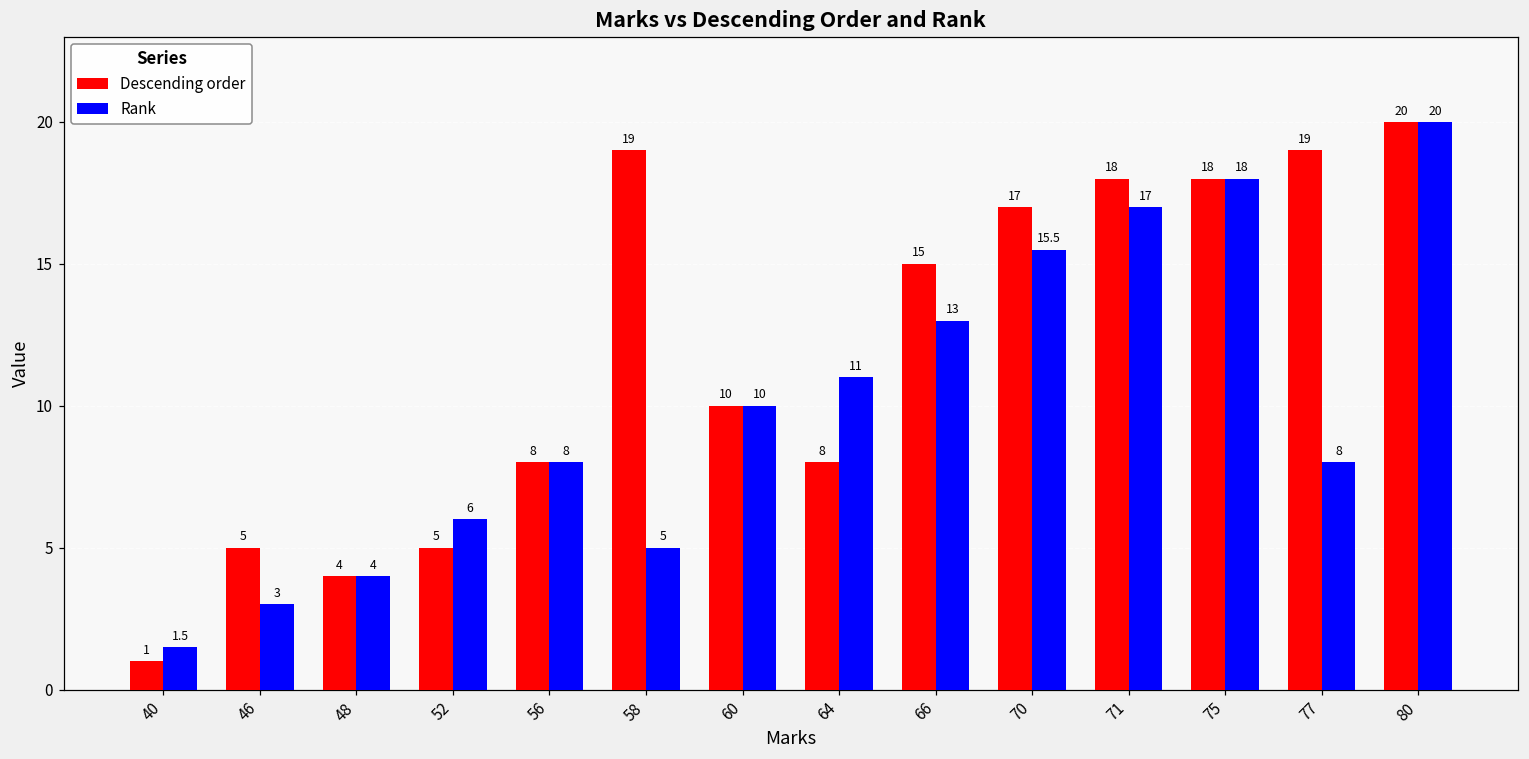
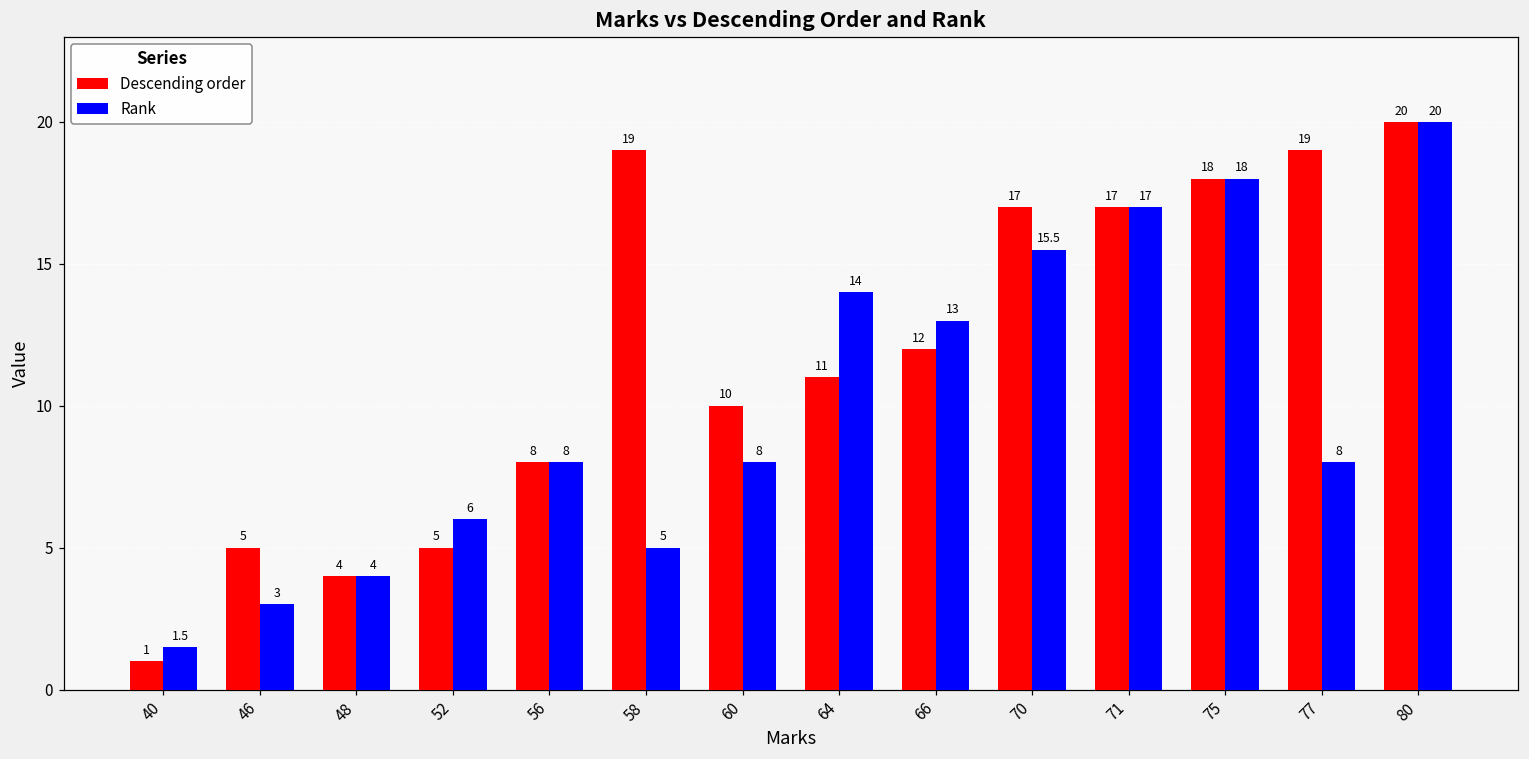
Rank, 60: 10 -> 8
Descending order, 64: 8 -> 11
Rank, 64: 11 -> 14
Descending order, 66: 15 -> 12
Descending order, 71: 18 -> 17
